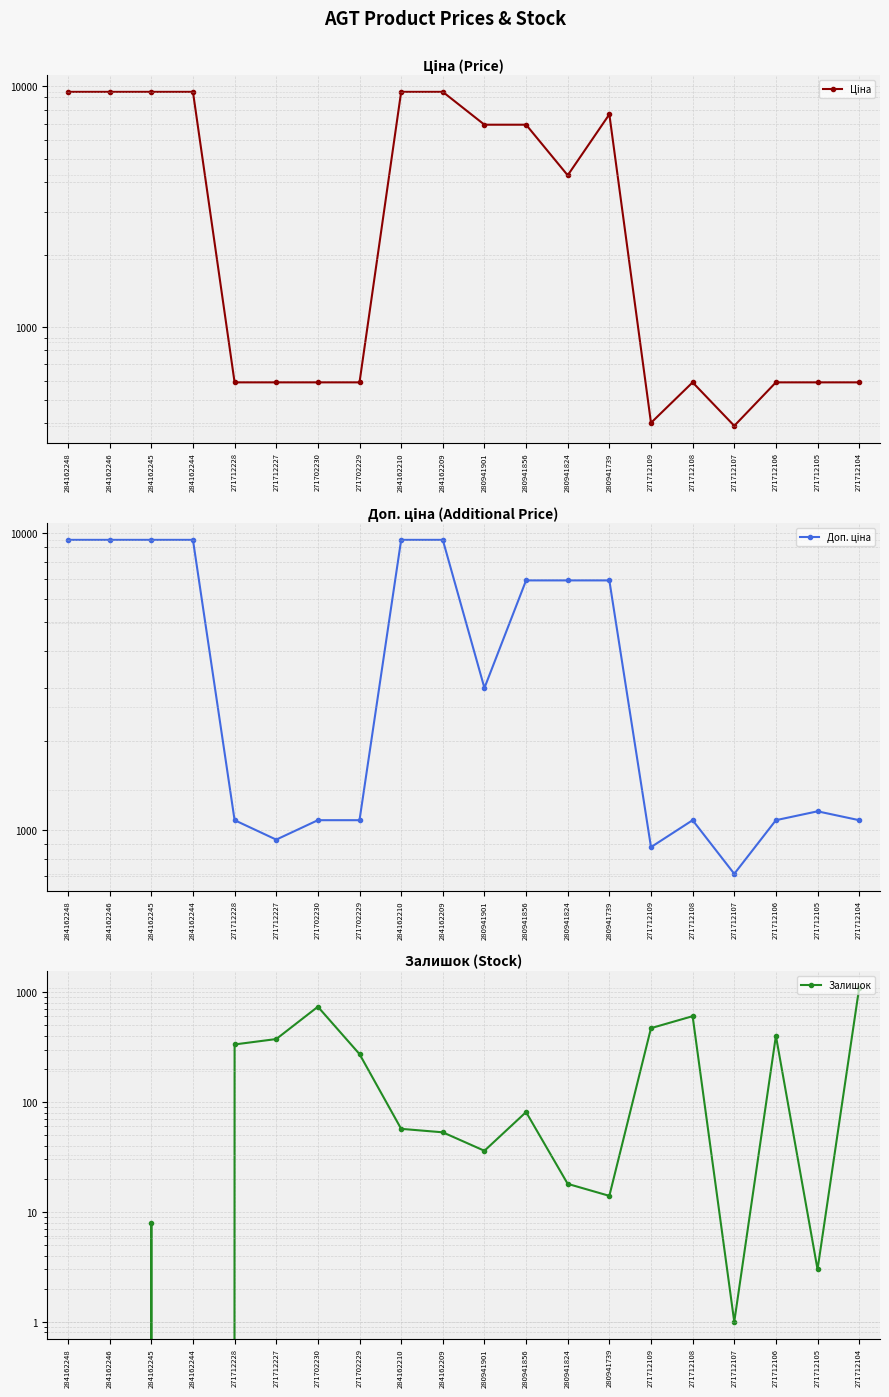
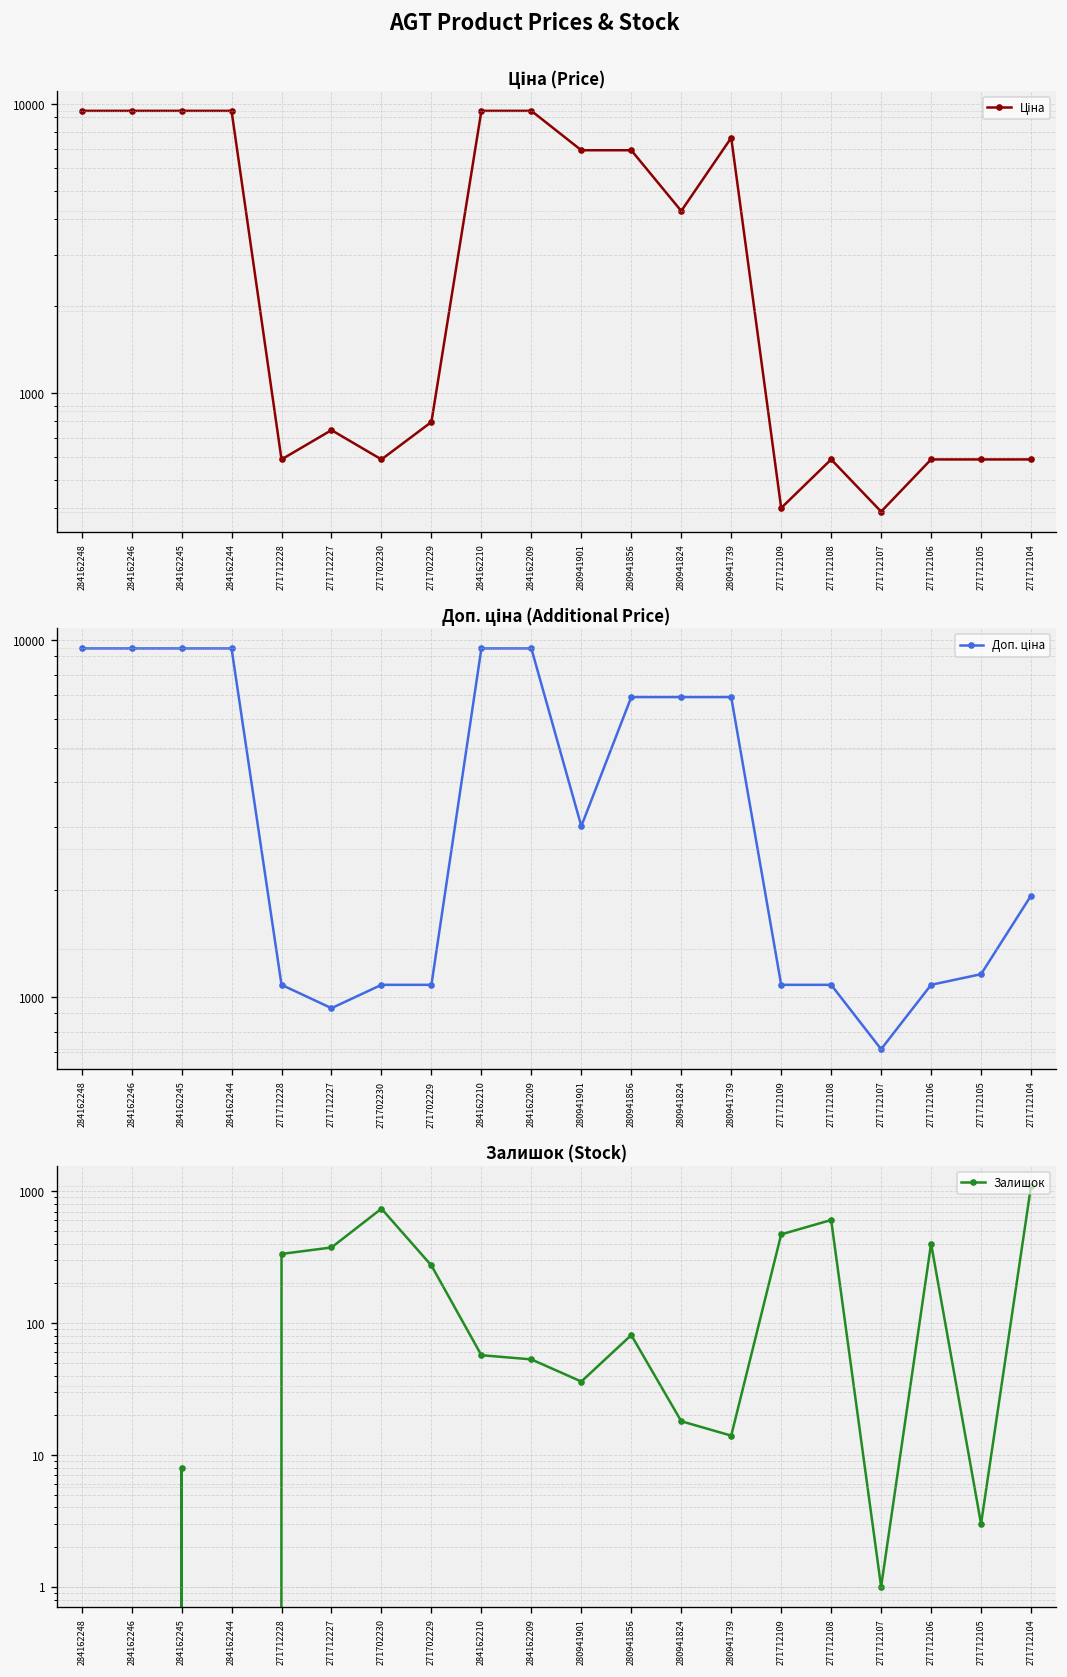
Ціна (Price), 271712227: 590 -> 750
Ціна (Price), 271702229: 590 -> 790
Доп. ціна (Additional Price), 271712109: 880 -> 1080
Доп. ціна (Additional Price), 271712104: 1080 -> 1900
